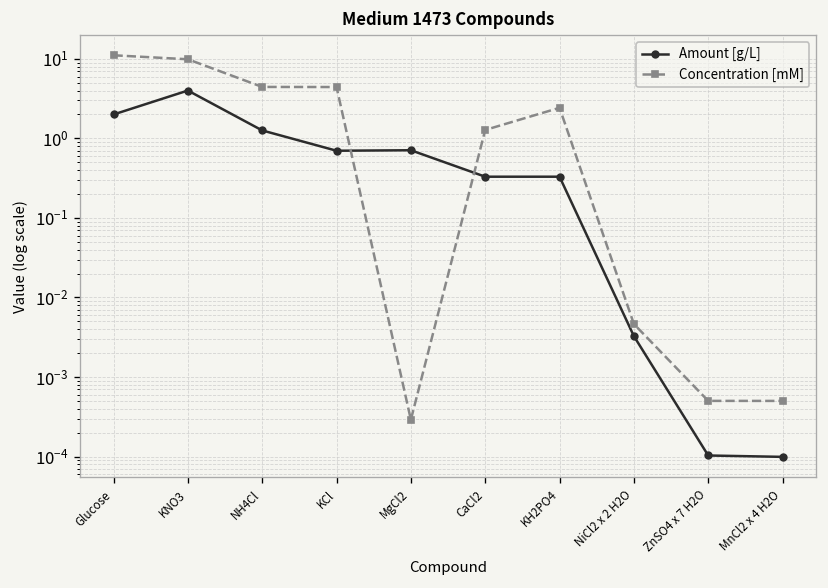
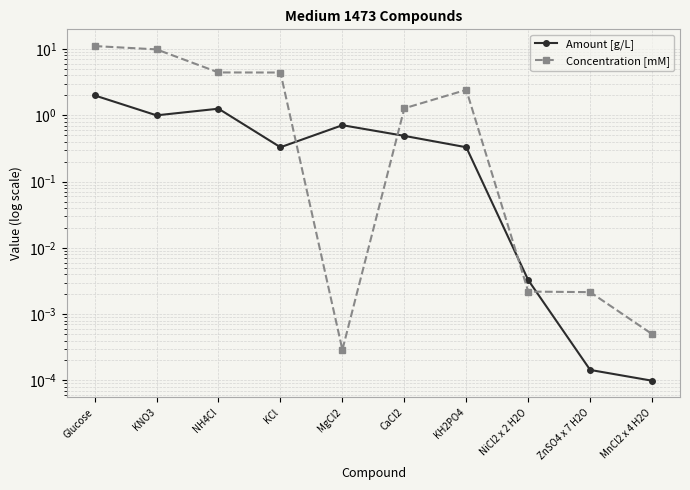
Amount [g/L], KNO3: 4 -> 1
Amount [g/L], KCl: 0.7 -> 0.3
Amount [g/L], CaCl2: 0.3 -> 0.5
Concentration [mM], NiCl2 x 2 H2O: 0.005 -> 0.0022
Amount [g/L], ZnSO4 x 7 H2O: 0.00010 -> 0.00014
Concentration [mM], ZnSO4 x 7 H2O: 0.0005 -> 0.0021
